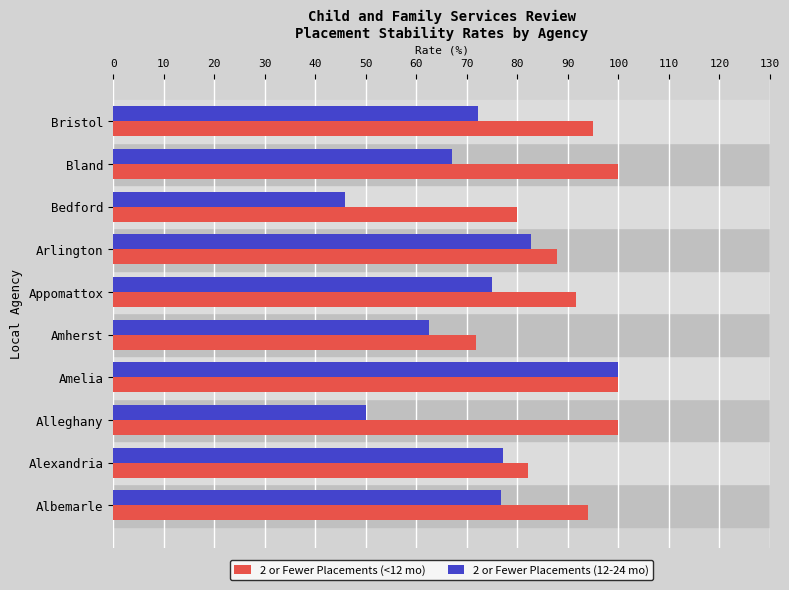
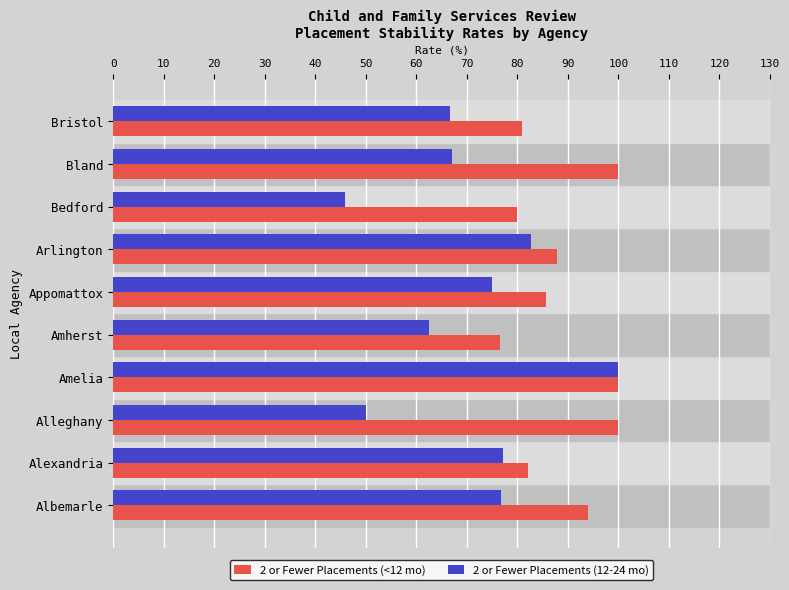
2 or Fewer Placements (12-24 mo), Bristol: 72 -> 67
2 or Fewer Placements (<12 mo), Bristol: 95 -> 81
2 or Fewer Placements (<12 mo), Appomattox: 92 -> 86
2 or Fewer Placements (<12 mo), Amherst: 72 -> 76
